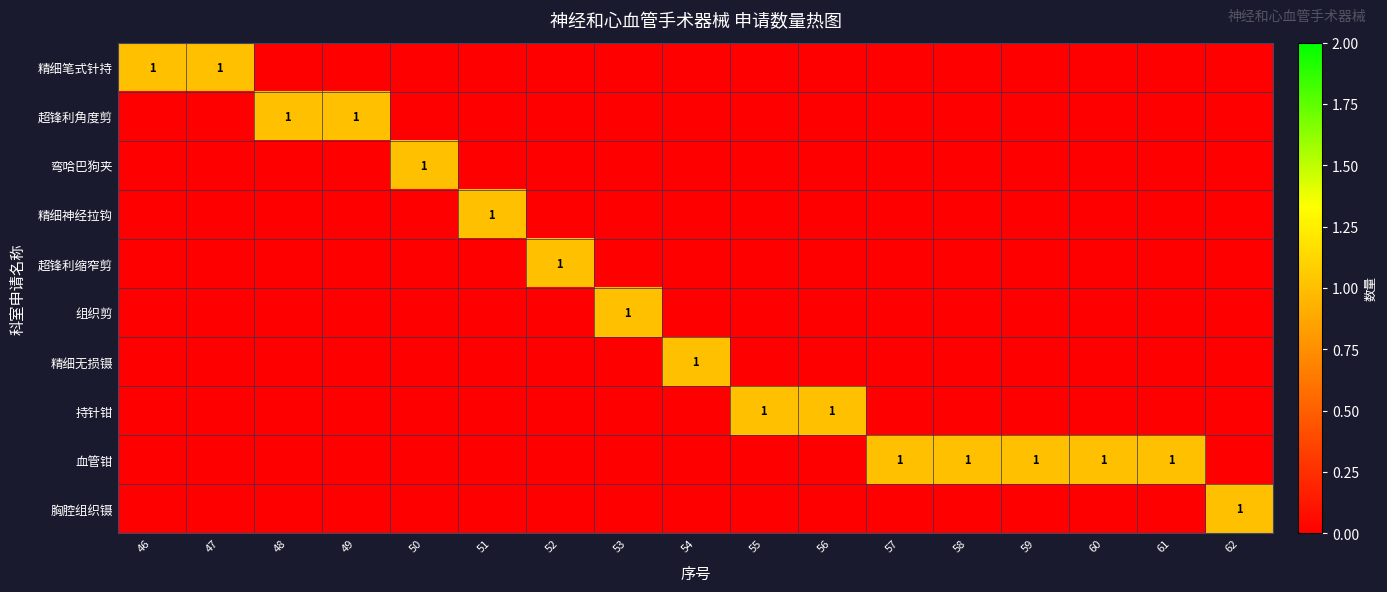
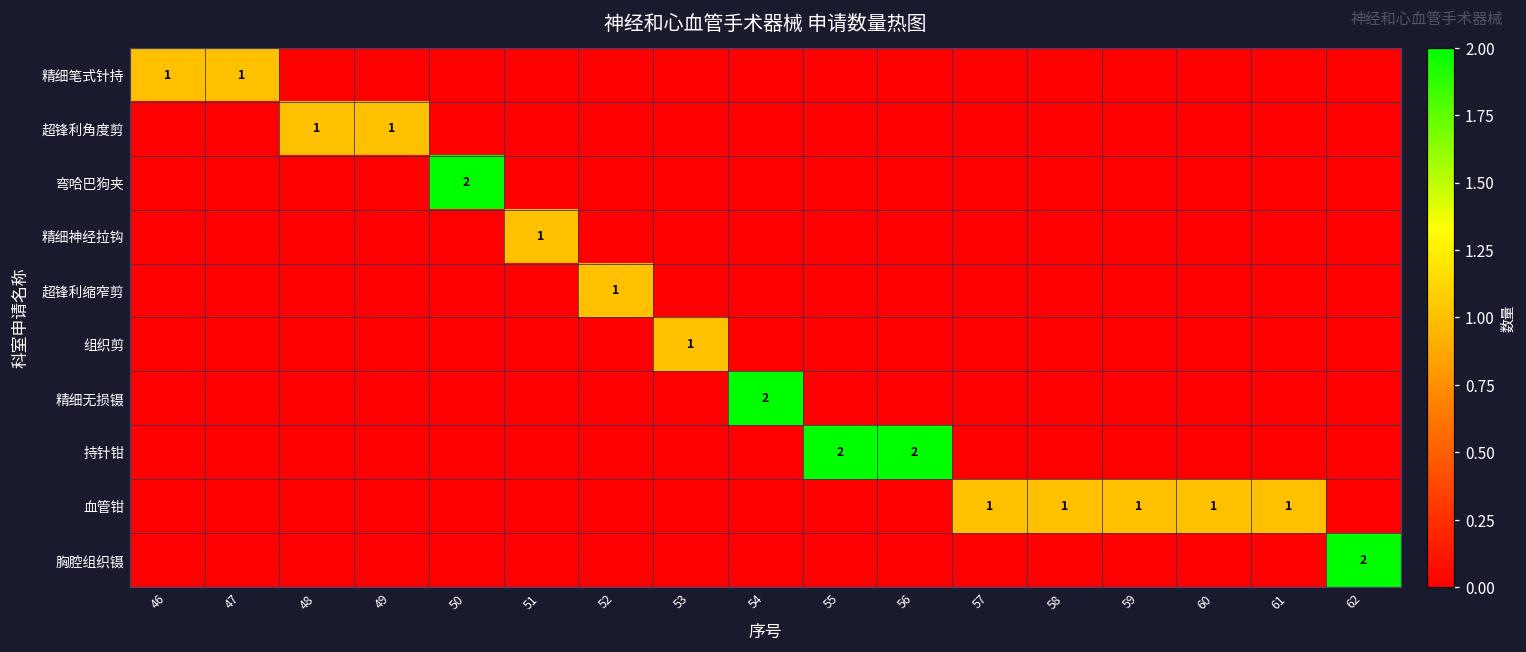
弯哈巴狗夹, 50: 1 -> 2
精细无损镊, 54: 1 -> 2
持针钳, 55: 1 -> 2
持针钳, 56: 1 -> 2
胸腔组织镊, 62: 1 -> 2
